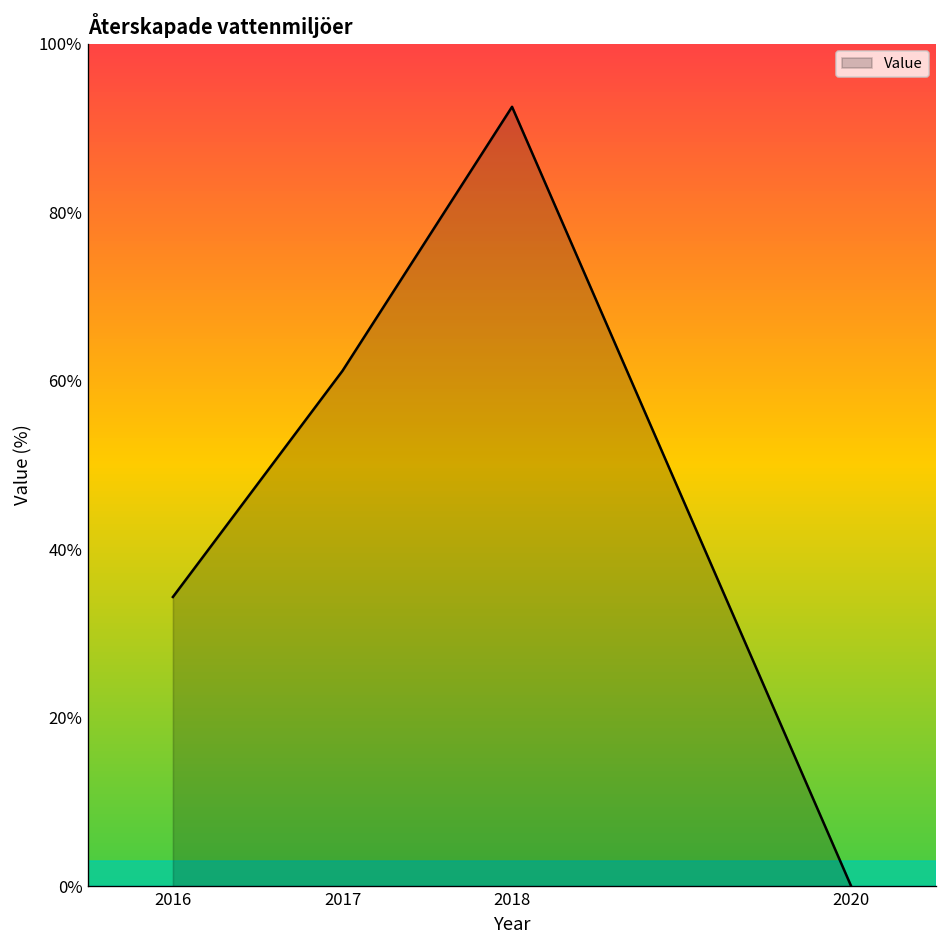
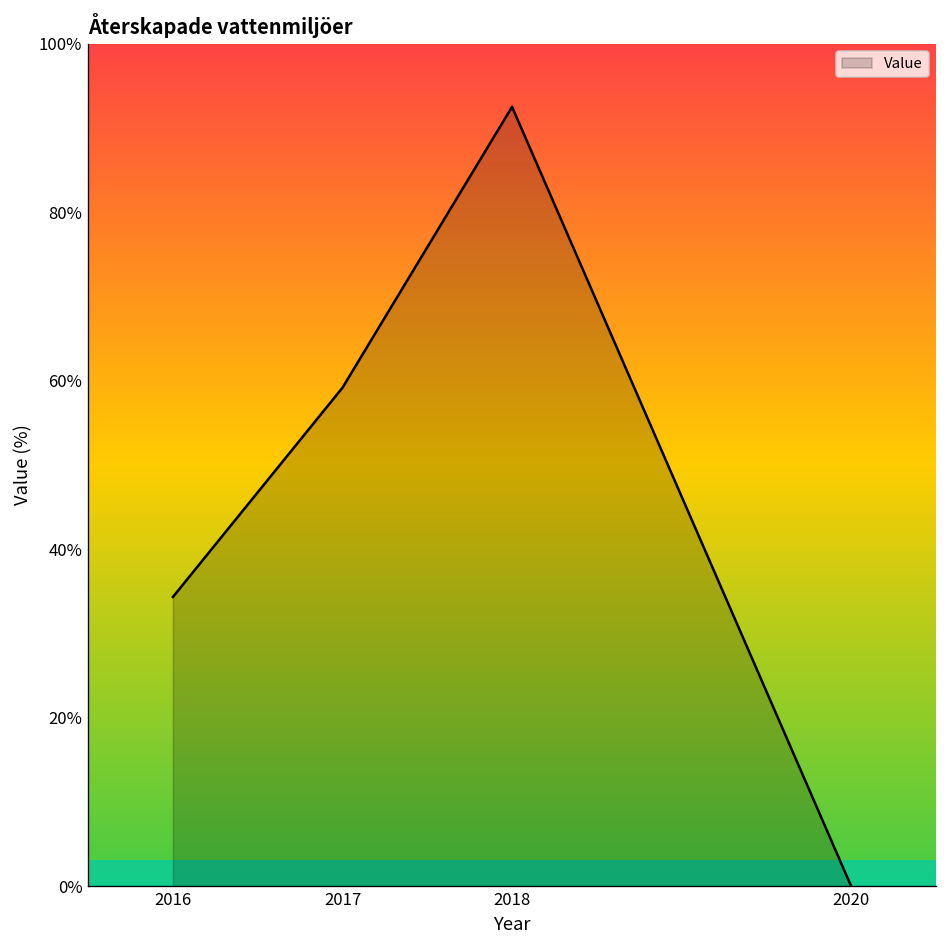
2017: 61% -> 59%
